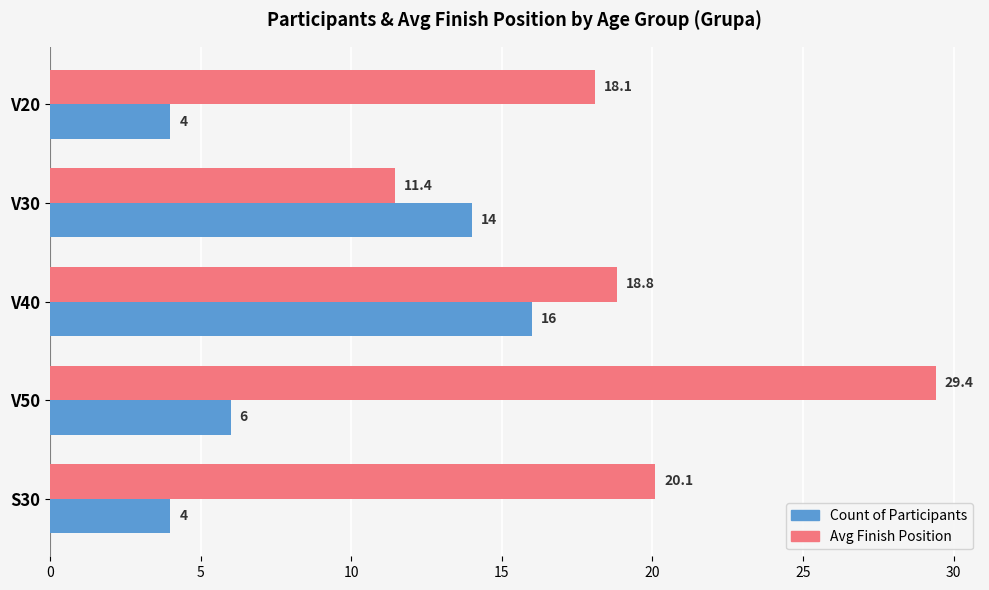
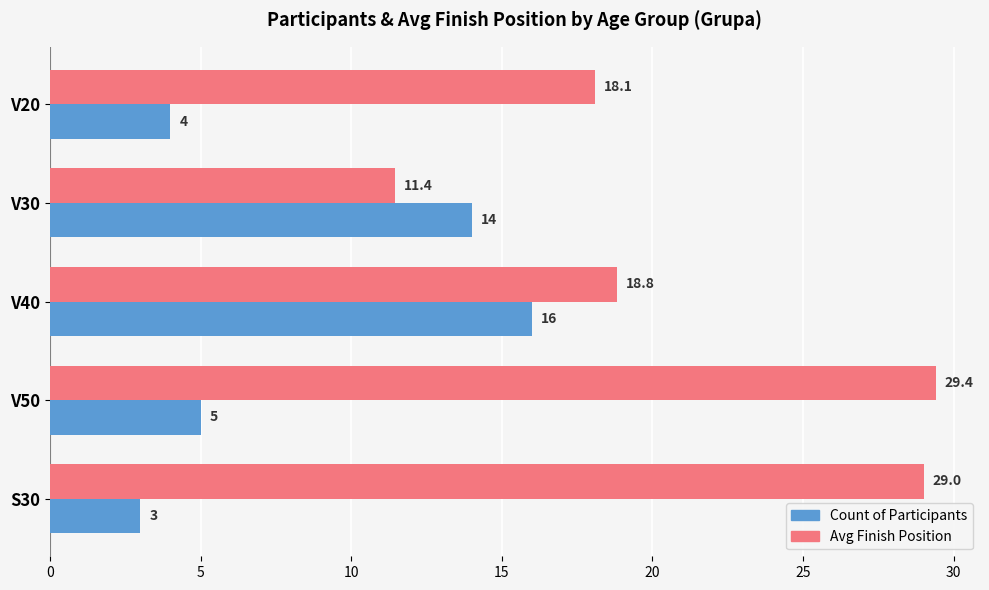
Count of Participants, V50: 6 -> 5
Avg Finish Position, S30: 20.1 -> 29.0
Count of Participants, S30: 4 -> 3
